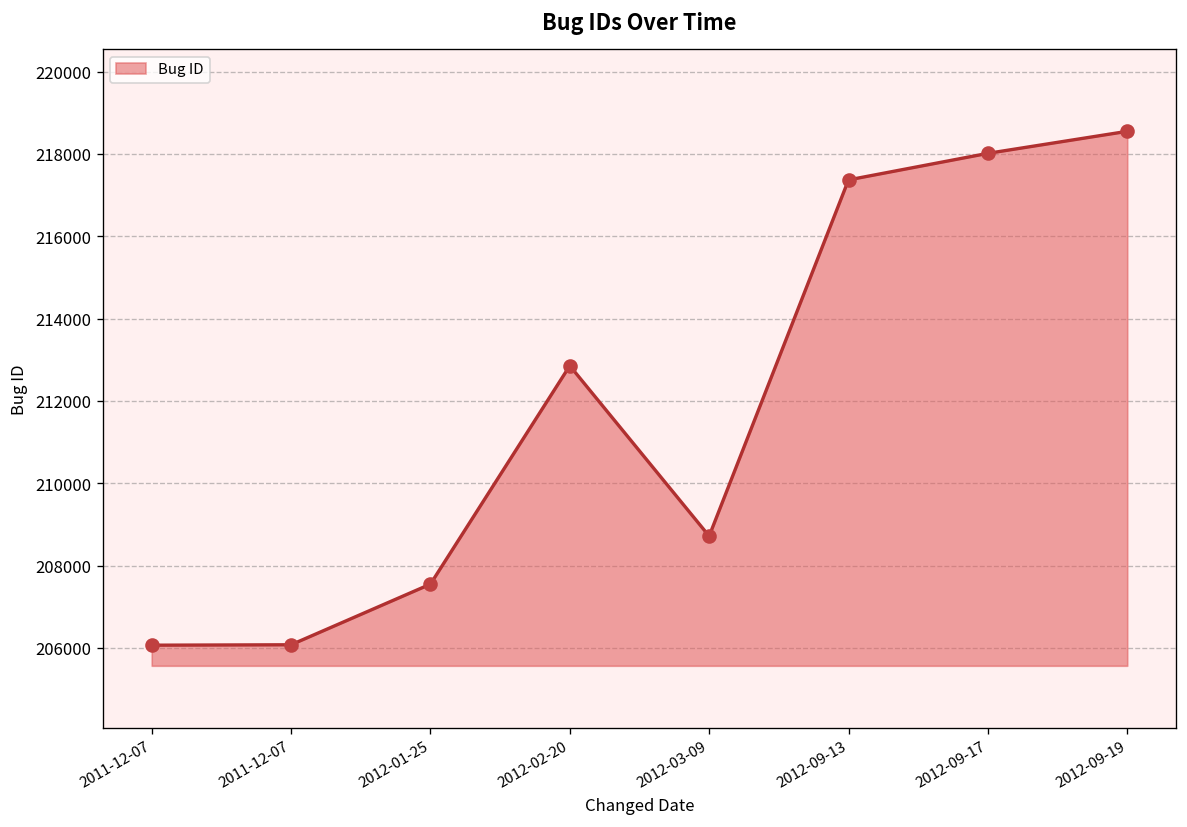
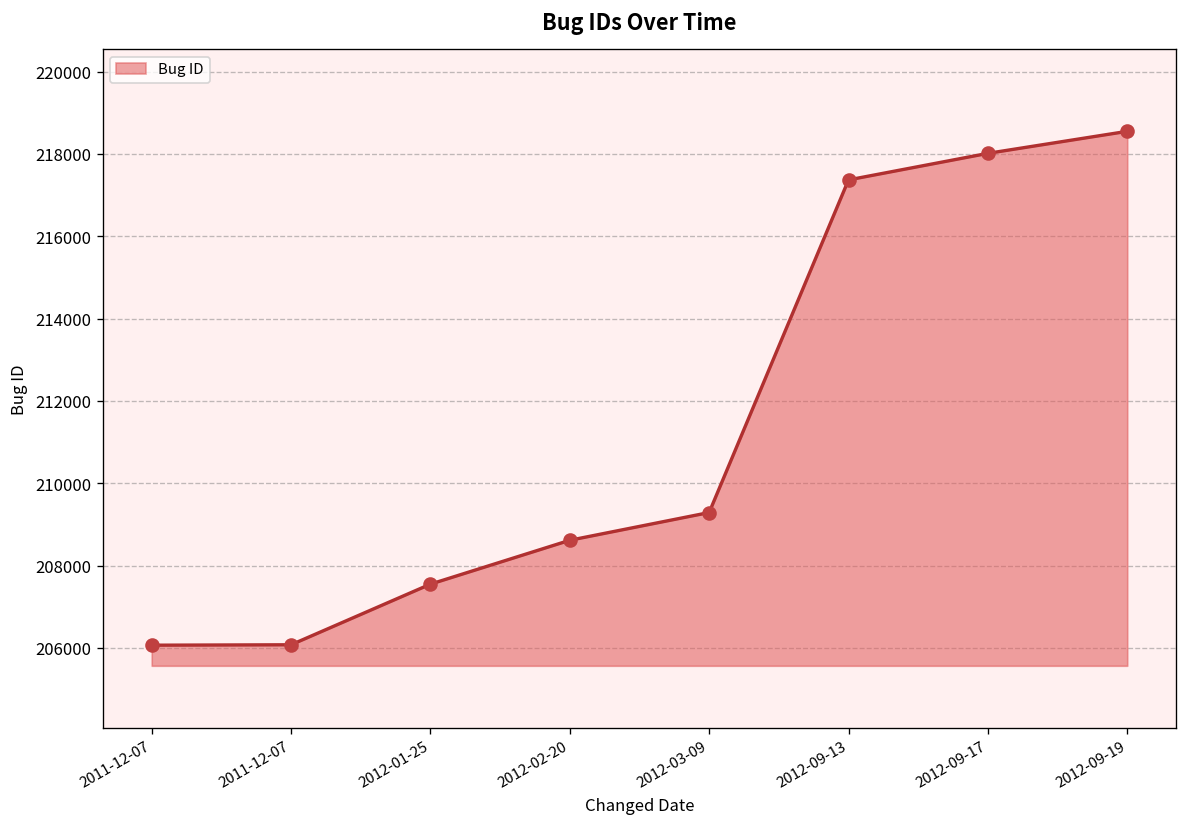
2012-02-20: 212900 -> 208600
2012-03-09: 208700 -> 209300
